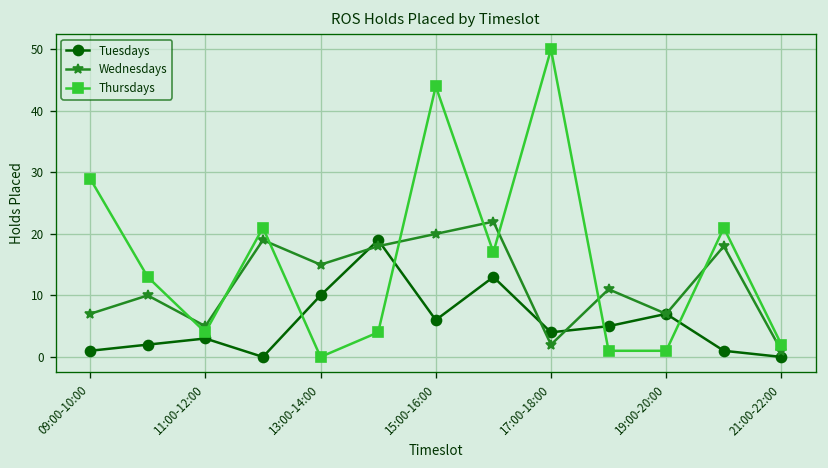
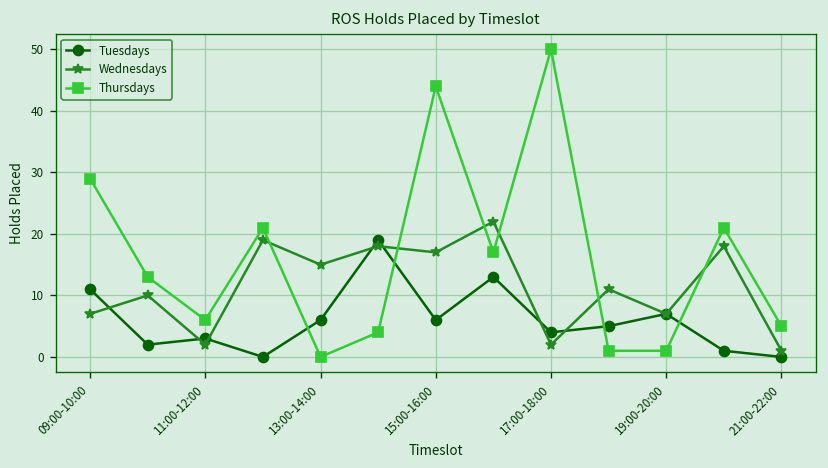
Tuesdays, 09:00-10:00: 1 -> 11
Wednesdays, 11:00-12:00: 5 -> 2
Thursdays, 11:00-12:00: 4 -> 6
Tuesdays, 13:00-14:00: 10 -> 6
Wednesdays, 15:00-16:00: 20 -> 17
Thursdays, 21:00-22:00: 2 -> 5
